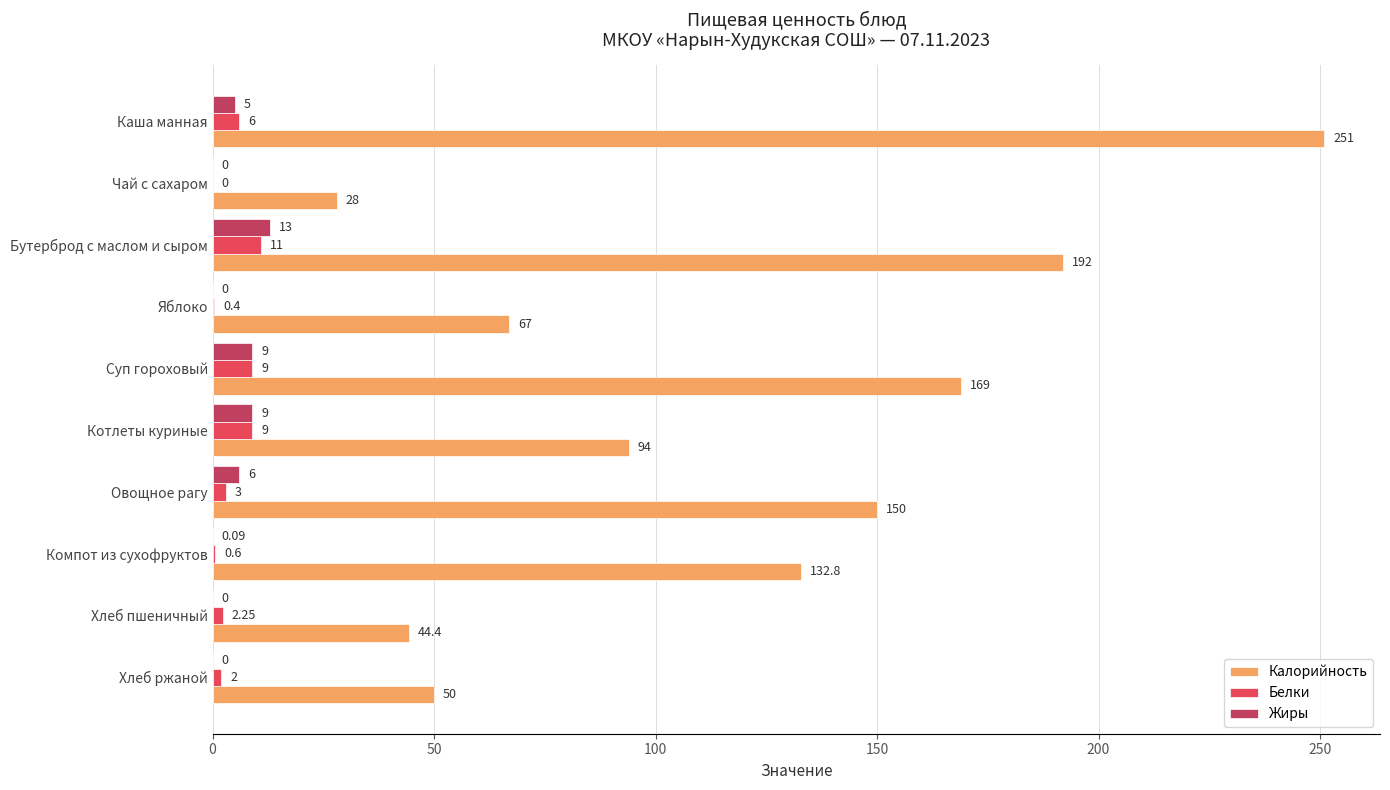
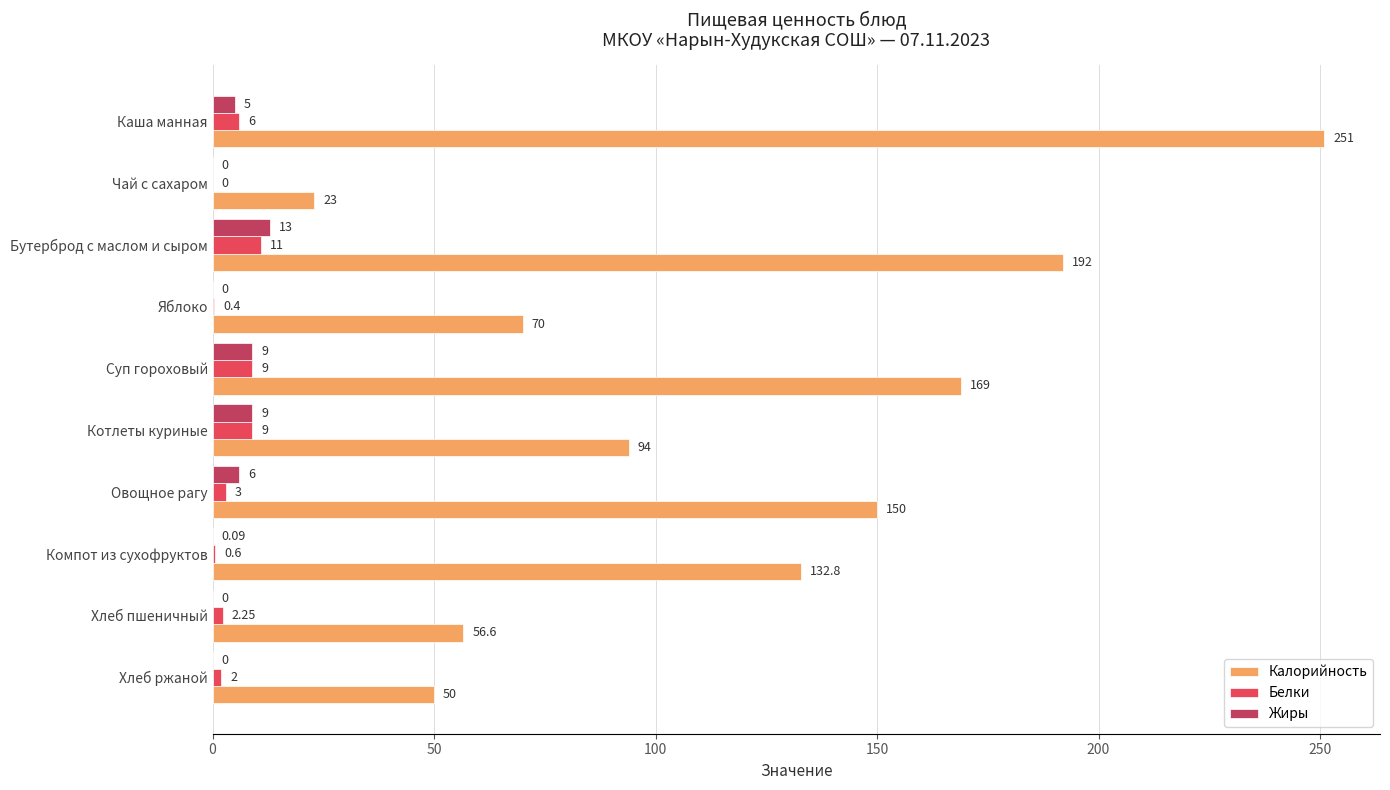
Калорийность, Чай с сахаром: 28 -> 23
Калорийность, Яблоко: 67 -> 70
Калорийность, Хлеб пшеничный: 44.4 -> 56.6
